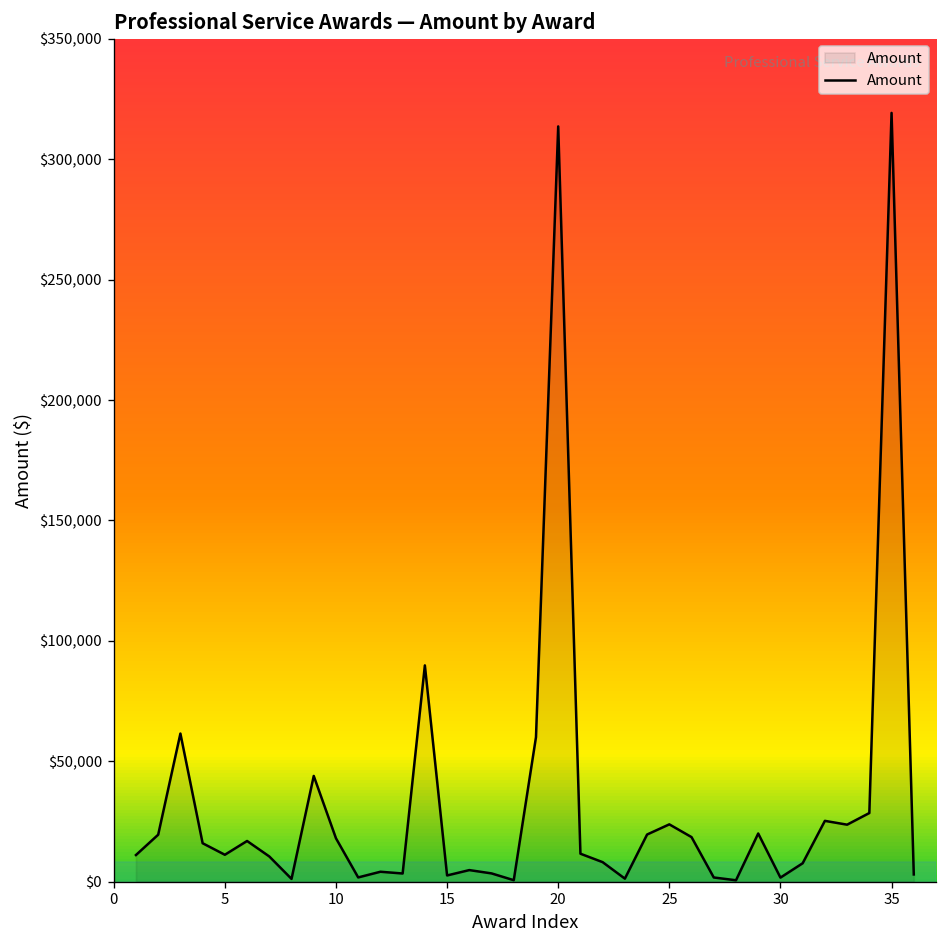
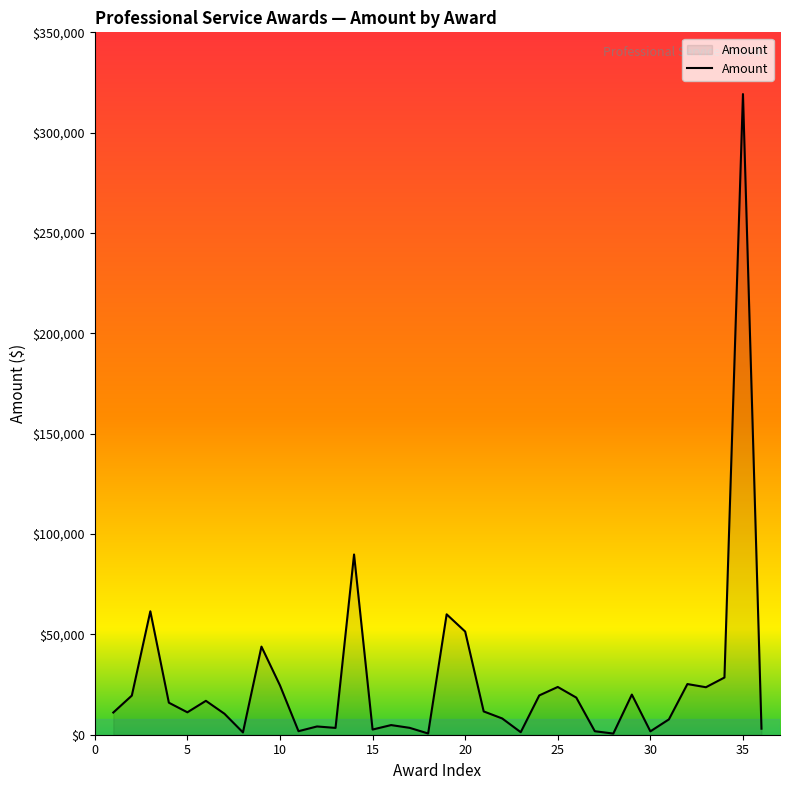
10: $18,000 -> $25,000
20: $314,000 -> $51,000
